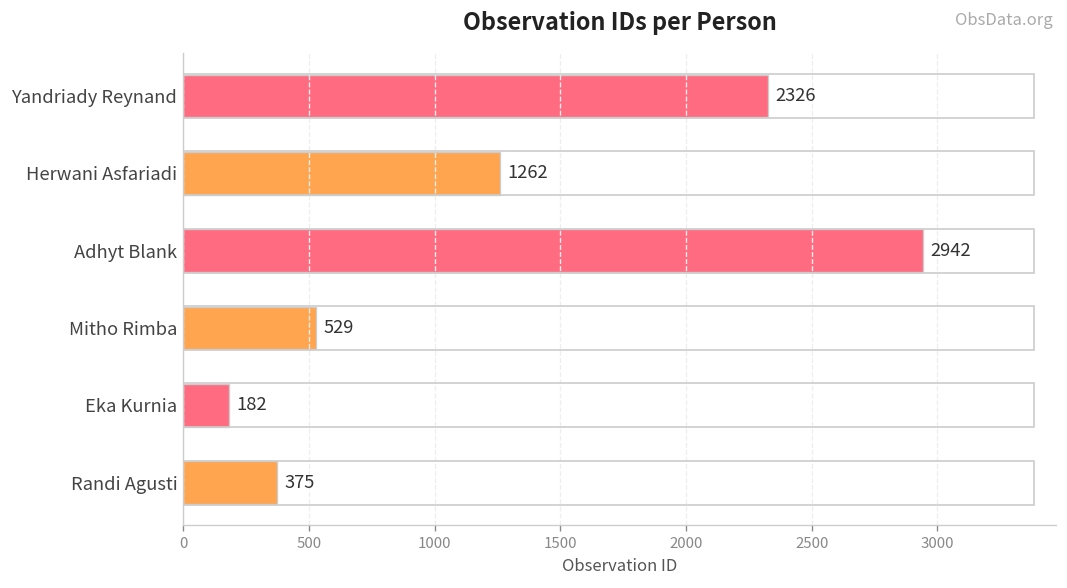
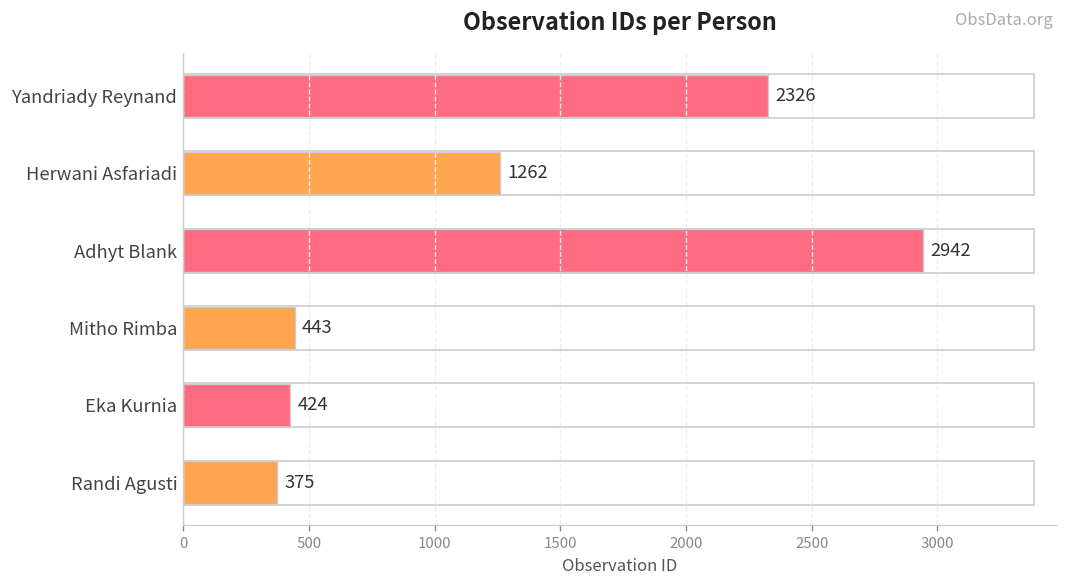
Mitho Rimba: 529 -> 443
Eka Kurnia: 182 -> 424
